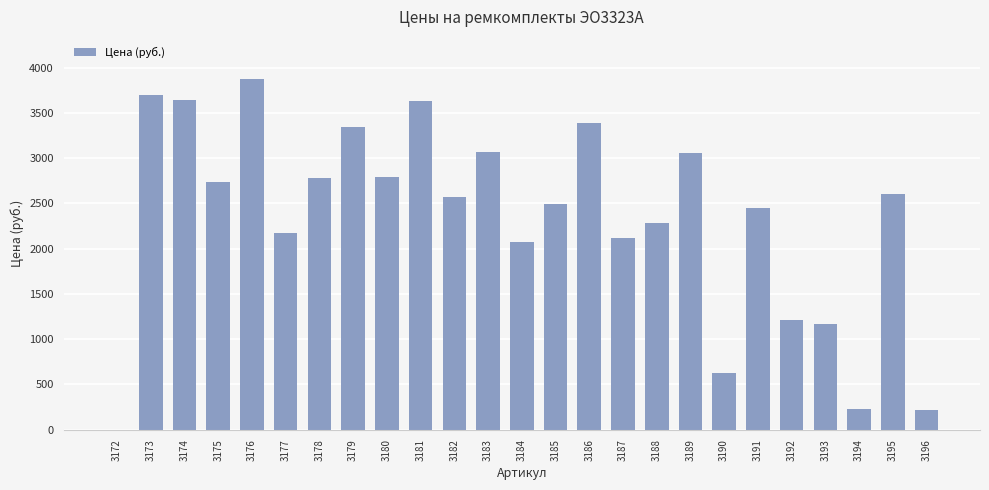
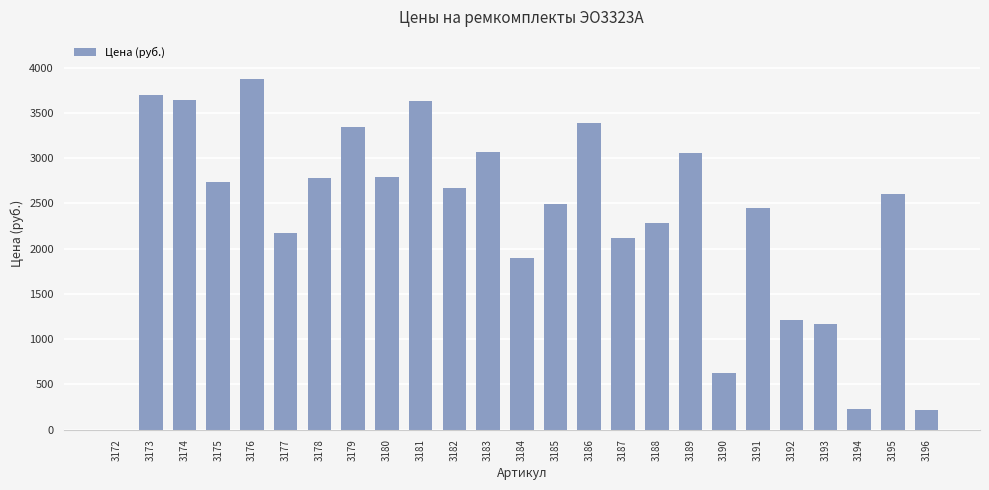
3182: 2600 -> 2700
3184: 2100 -> 1900
